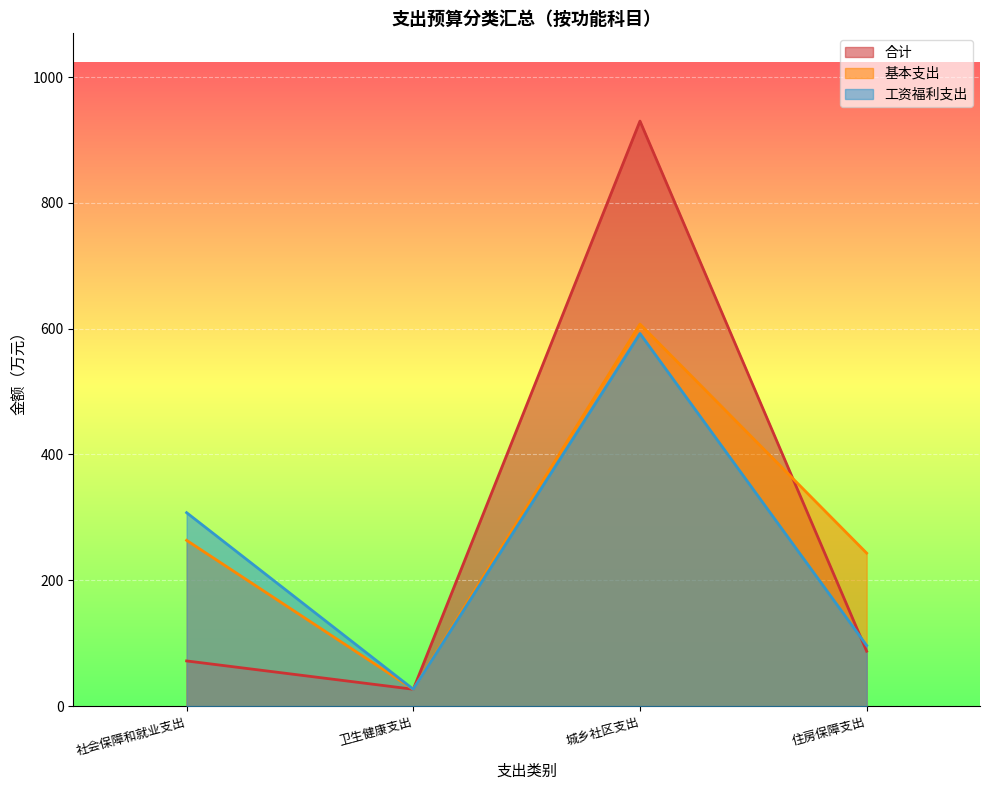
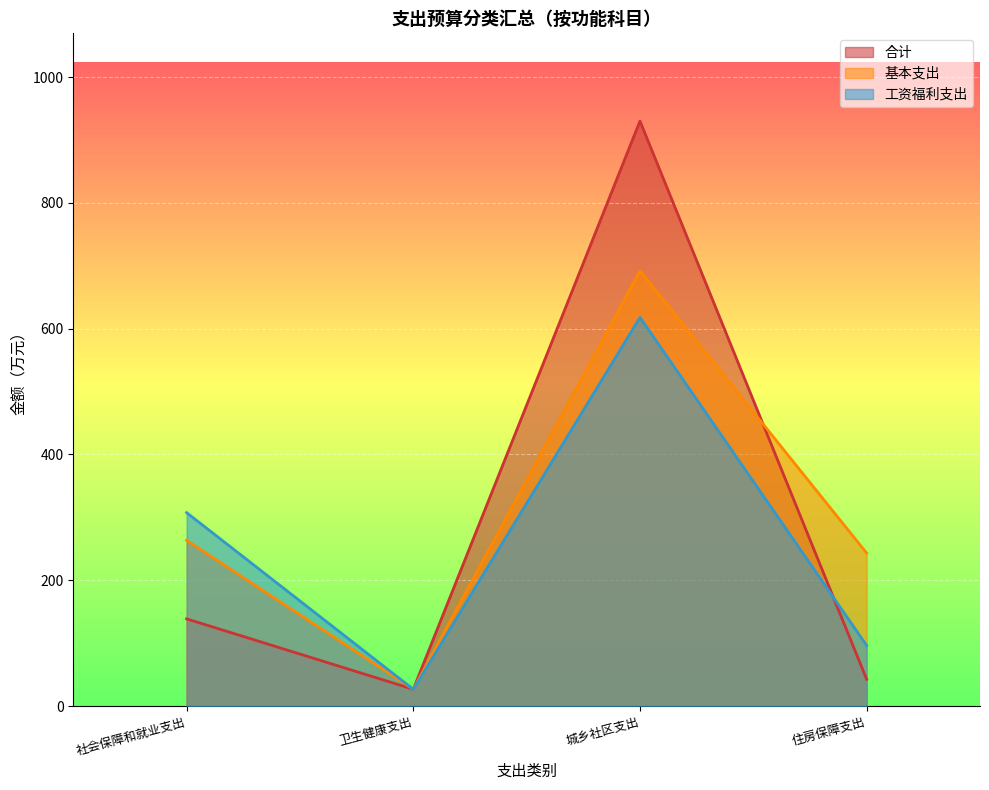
合计, 社会保障和就业支出: 70 -> 140
基本支出, 城乡社区支出: 610 -> 690
工资福利支出, 城乡社区支出: 590 -> 620
合计, 住房保障支出: 90 -> 40
